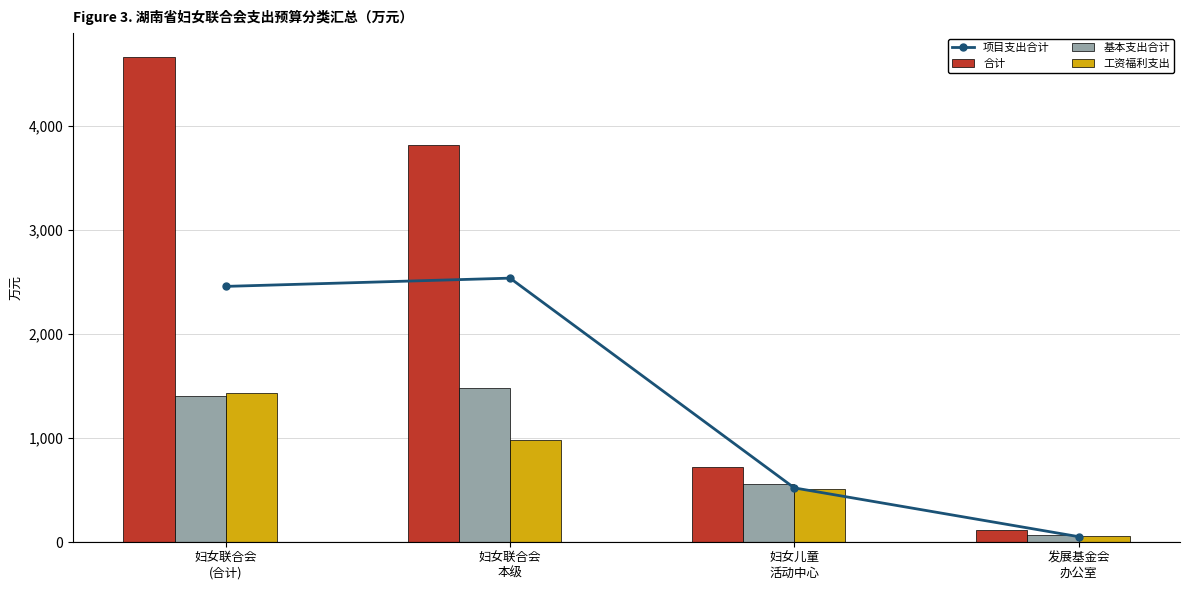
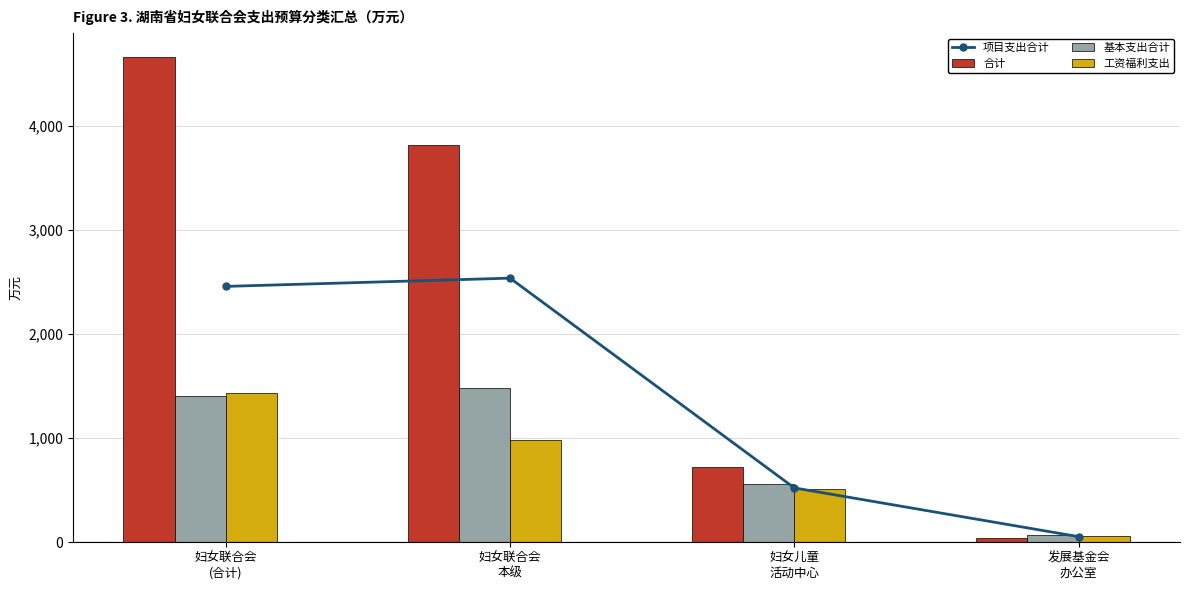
合计, 发展基金会 办公室: 120 -> 50
